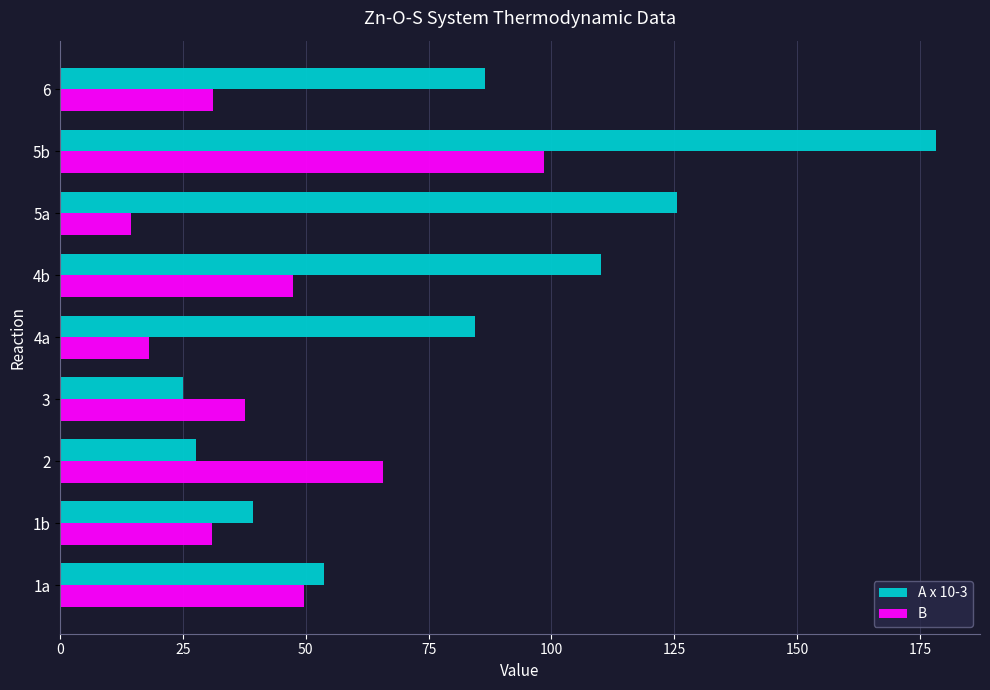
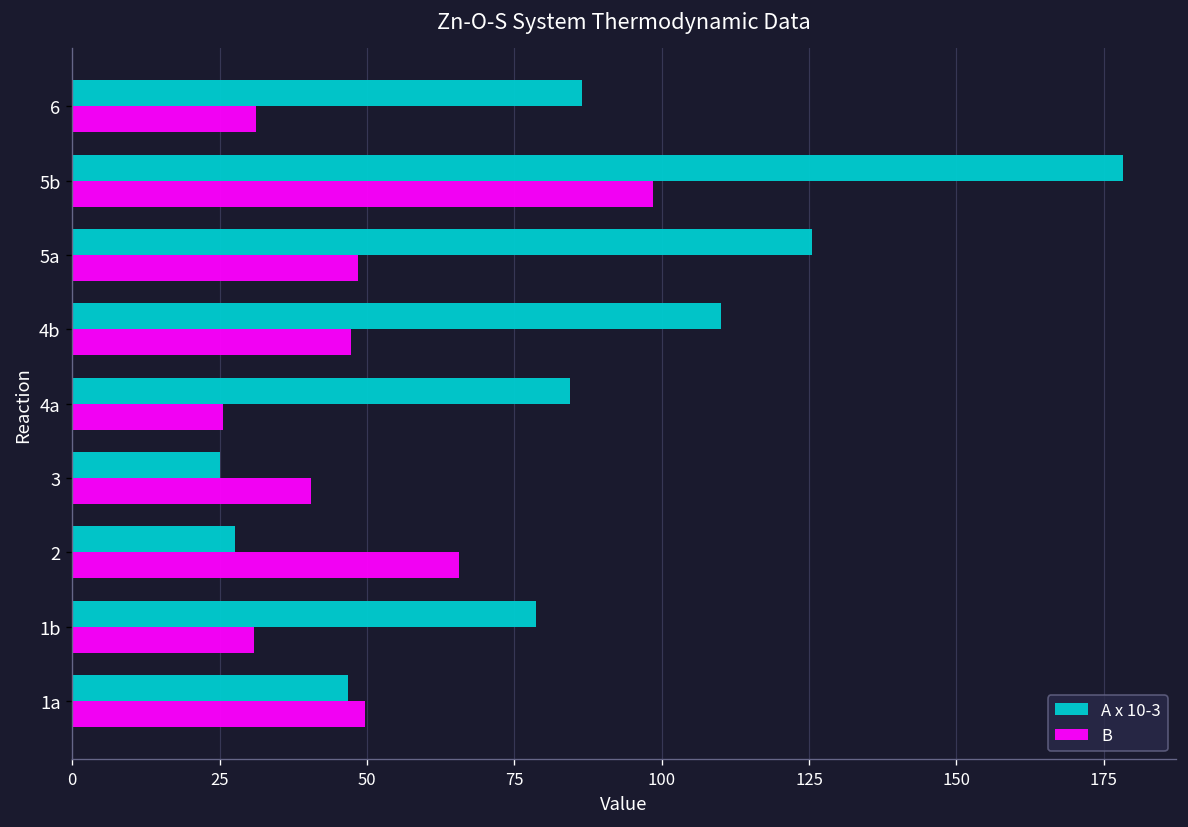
B, 5a: 14 -> 49
B, 4a: 18 -> 26
B, 3: 38 -> 41
A x 10-3, 1b: 39 -> 79
A x 10-3, 1a: 54 -> 47
